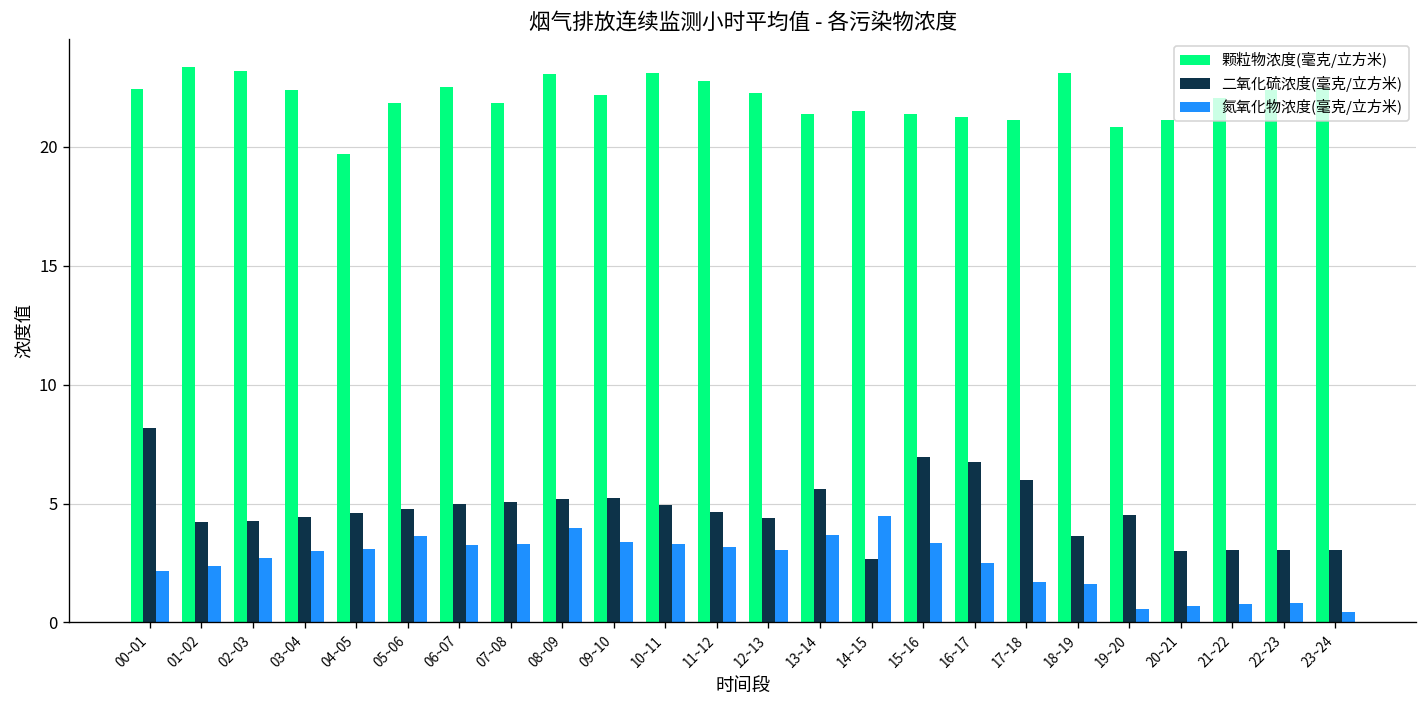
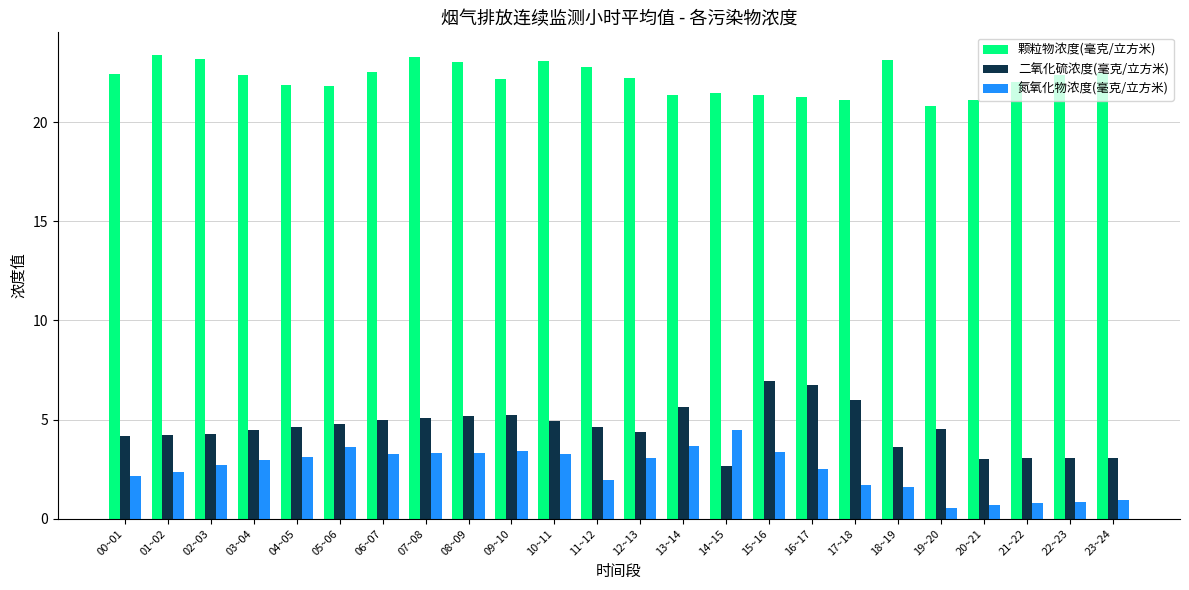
二氧化硫浓度(毫克/立方米), 00~01: 8.2 -> 4.2
颗粒物浓度(毫克/立方米), 04~05: 19.7 -> 21.9
颗粒物浓度(毫克/立方米), 07~08: 21.8 -> 23.3
氮氧化物浓度(毫克/立方米), 08~09: 4.0 -> 3.3
氮氧化物浓度(毫克/立方米), 11~12: 3.2 -> 2.0
氮氧化物浓度(毫克/立方米), 23~24: 0.5 -> 0.9
